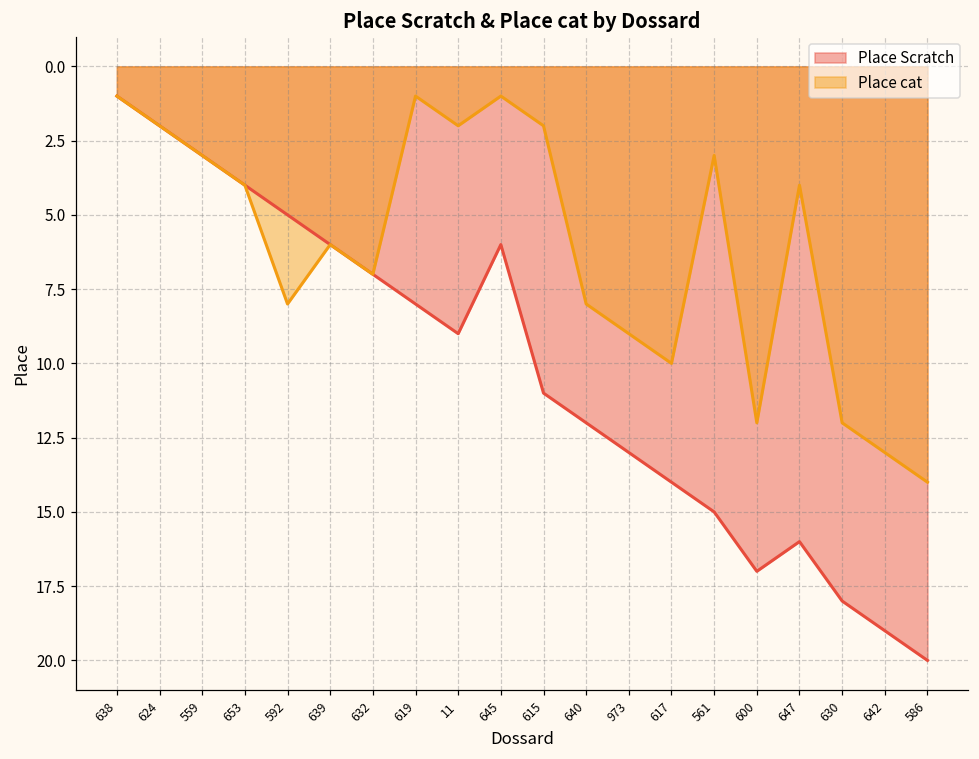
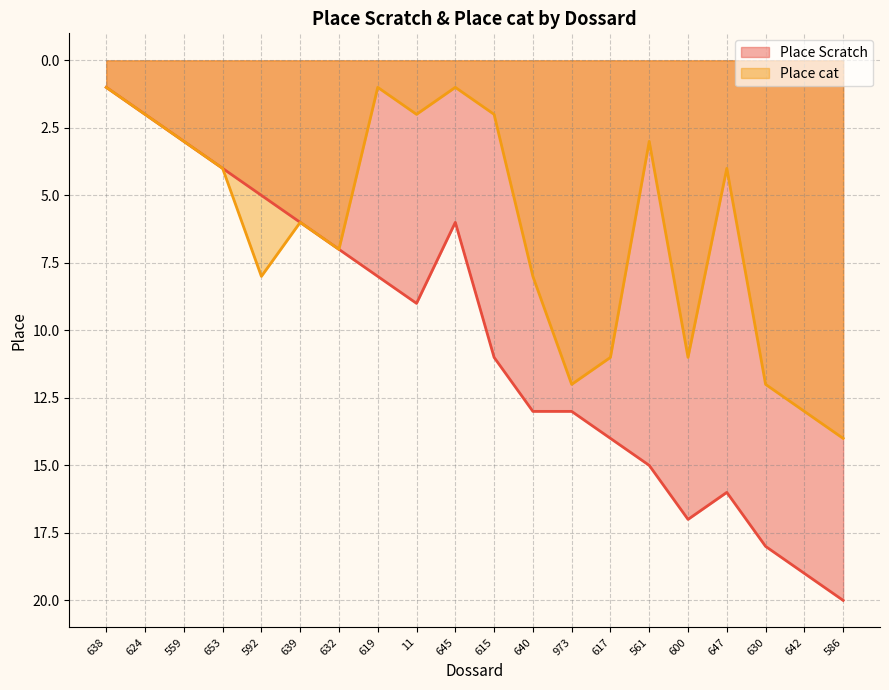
Place Scratch, 640: 12 -> 13
Place cat, 973: 9 -> 12
Place cat, 617: 10 -> 11
Place cat, 600: 12 -> 11
